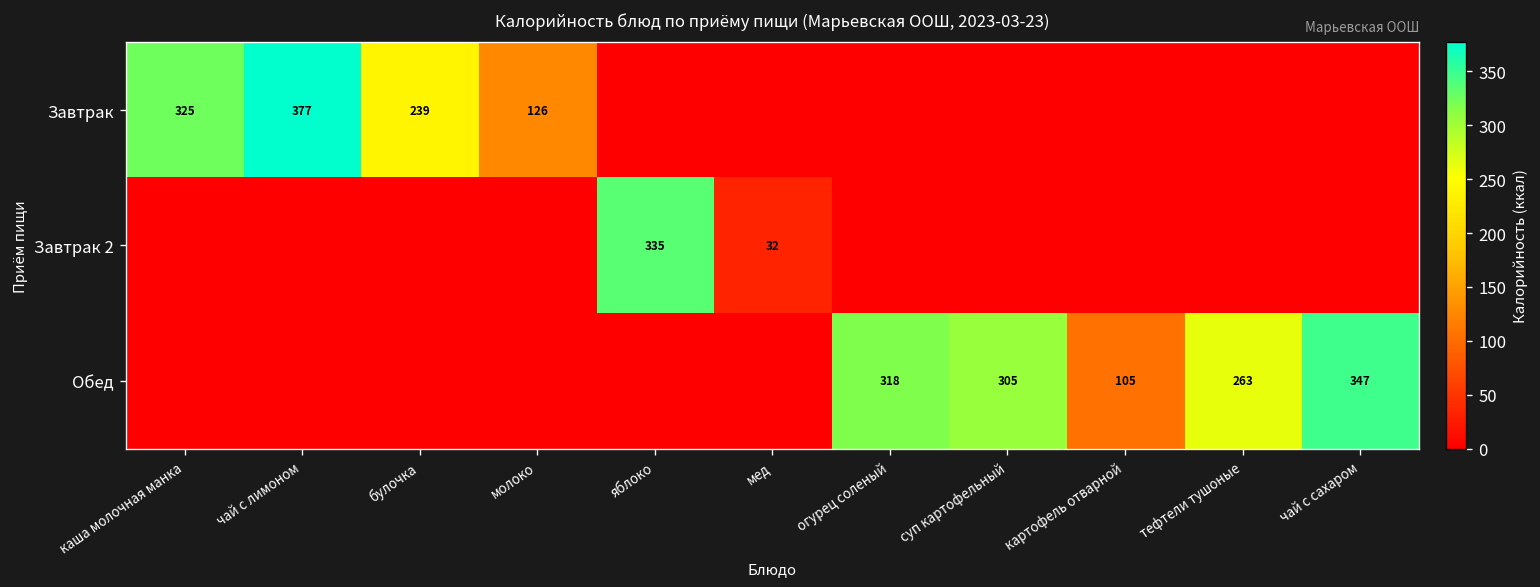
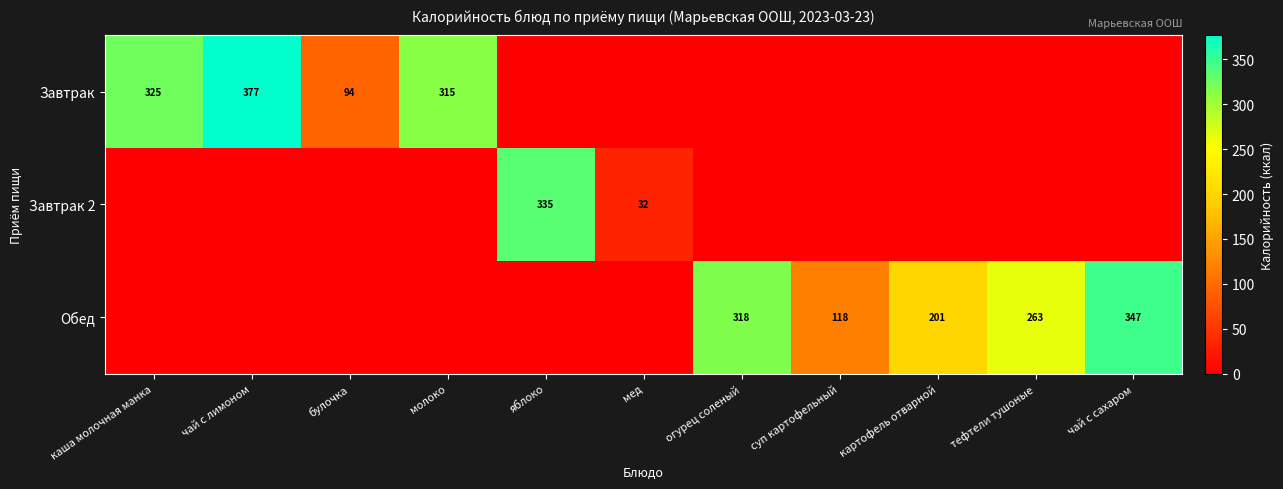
Завтрак, булочка: 239 -> 94
Завтрак, молоко: 126 -> 315
Обед, суп картофельный: 305 -> 118
Обед, картофель отварной: 105 -> 201
